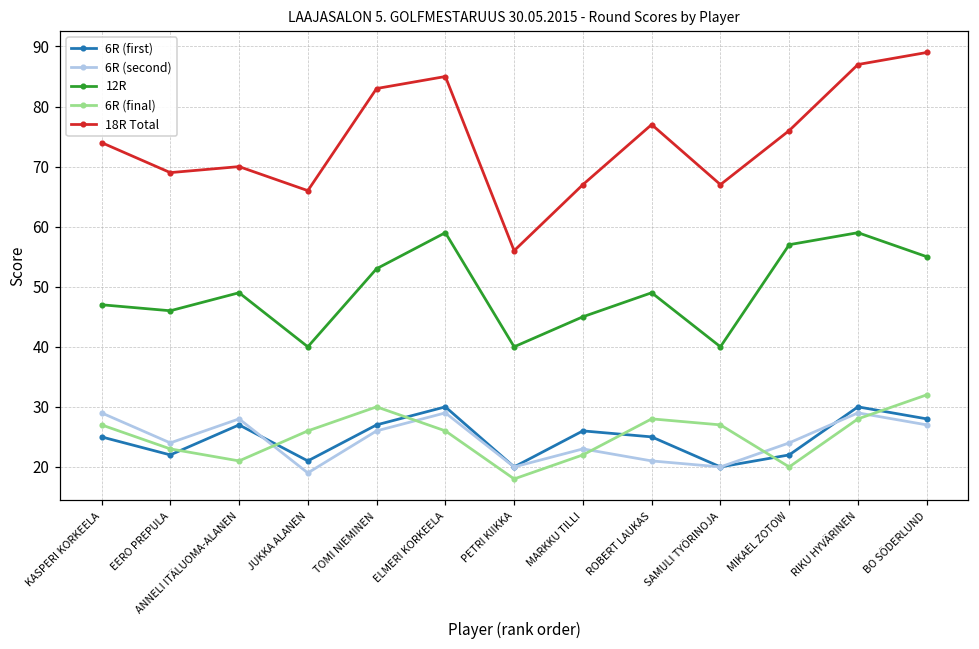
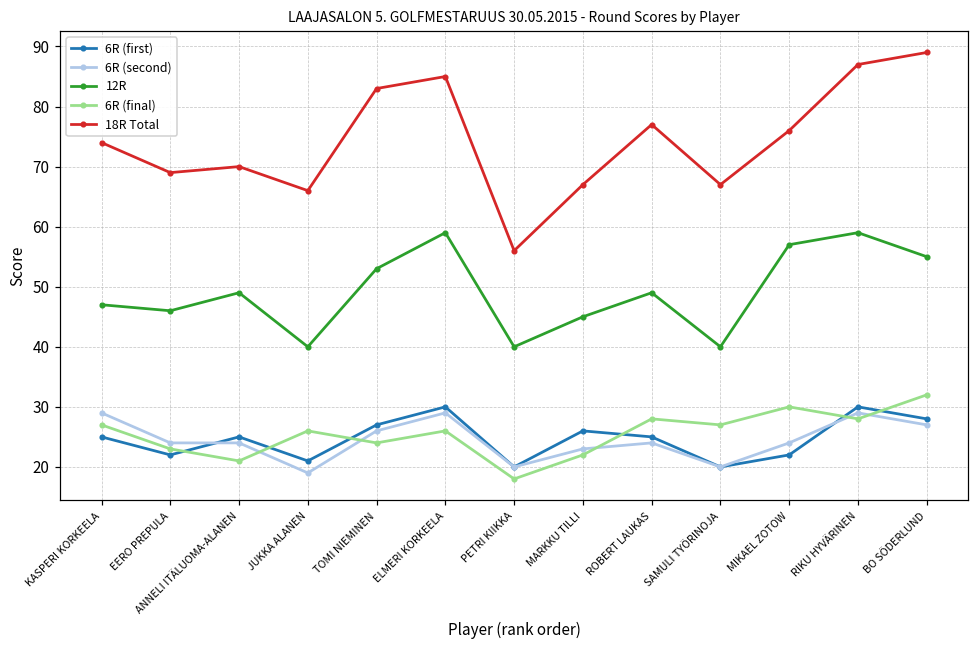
6R (first), ANNELI ITÄLUOMA-ALANEN: 27 -> 25
6R (second), ANNELI ITÄLUOMA-ALANEN: 28 -> 24
6R (final), TOMI NIEMINEN: 30 -> 24
6R (second), ROBERT LAUKAS: 21 -> 24
6R (final), MIKAEL ZOTOW: 20 -> 30
